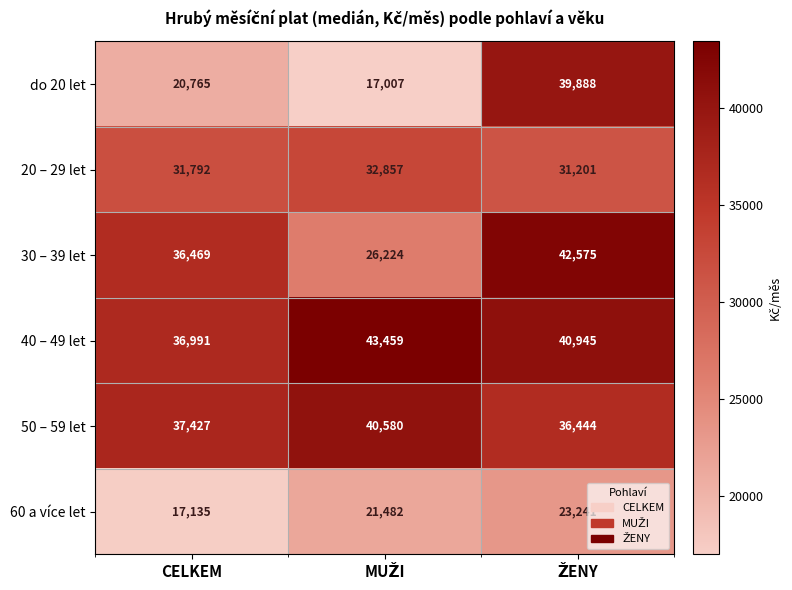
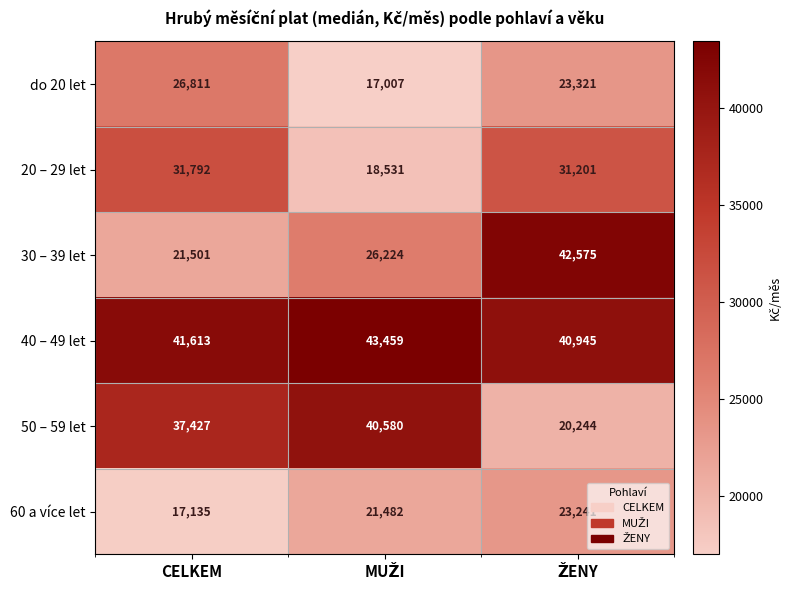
do 20 let, CELKEM: 20,765 -> 26,811
do 20 let, ŽENY: 39,888 -> 23,321
20 – 29 let, MUŽI: 32,857 -> 18,531
30 – 39 let, CELKEM: 36,469 -> 21,501
40 – 49 let, CELKEM: 36,991 -> 41,613
50 – 59 let, ŽENY: 36,444 -> 20,244
